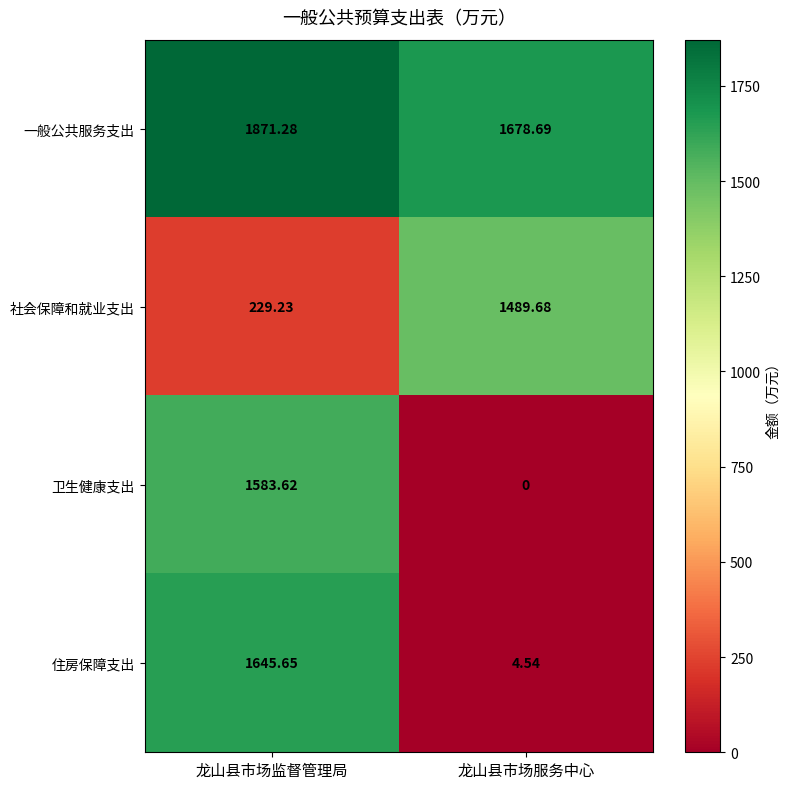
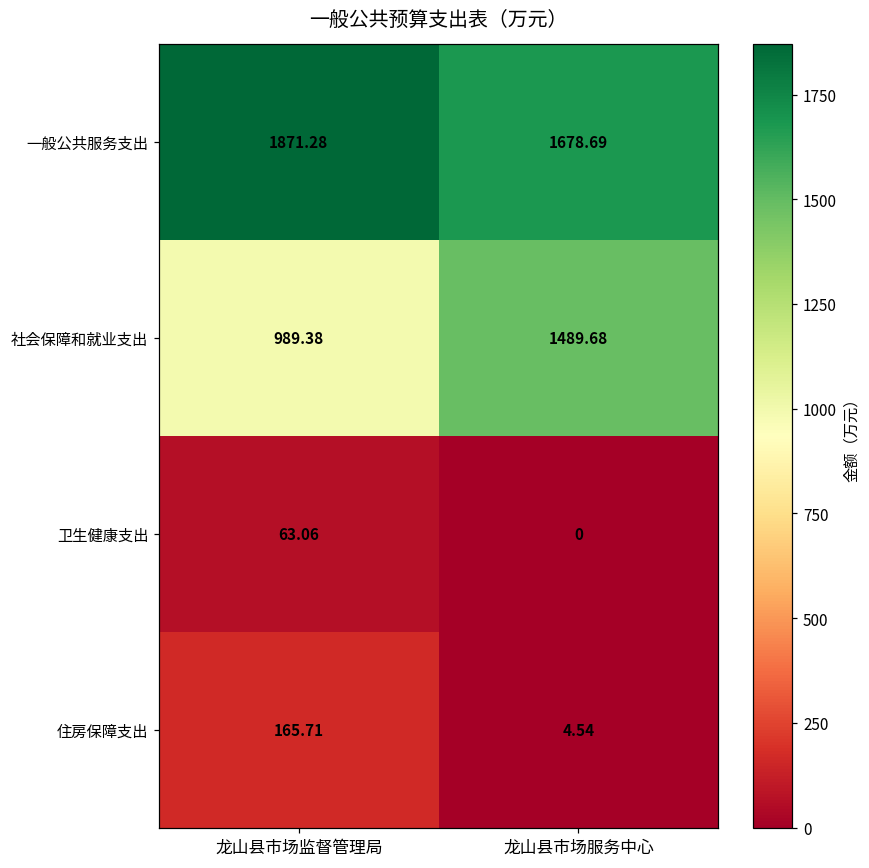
社会保障和就业支出, 龙山县市场监督管理局: 229.23 -> 989.38
卫生健康支出, 龙山县市场监督管理局: 1583.62 -> 63.06
住房保障支出, 龙山县市场监督管理局: 1645.65 -> 165.71
